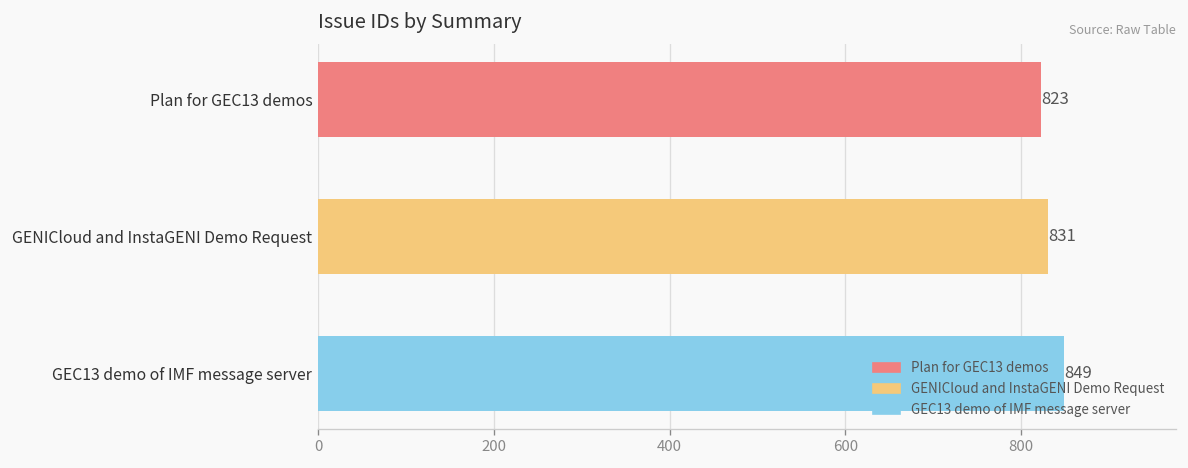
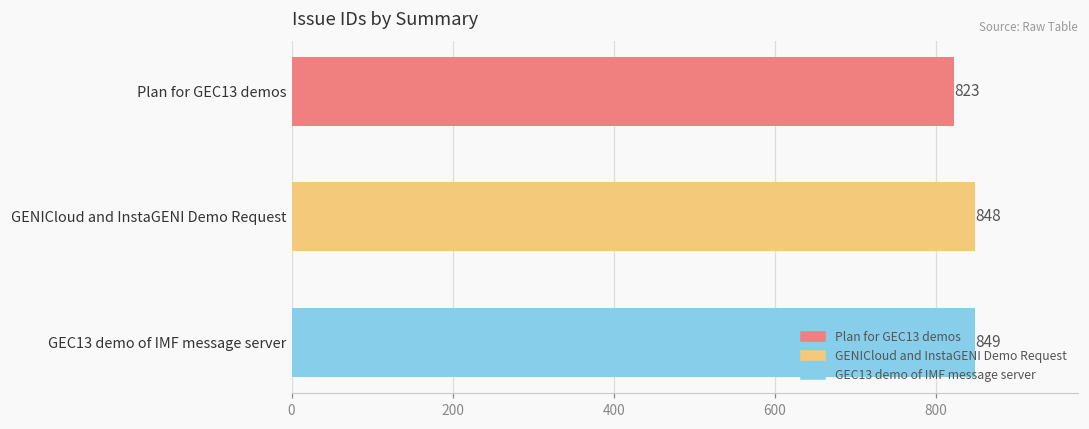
GENICloud and InstaGENI Demo Request: 831 -> 848
